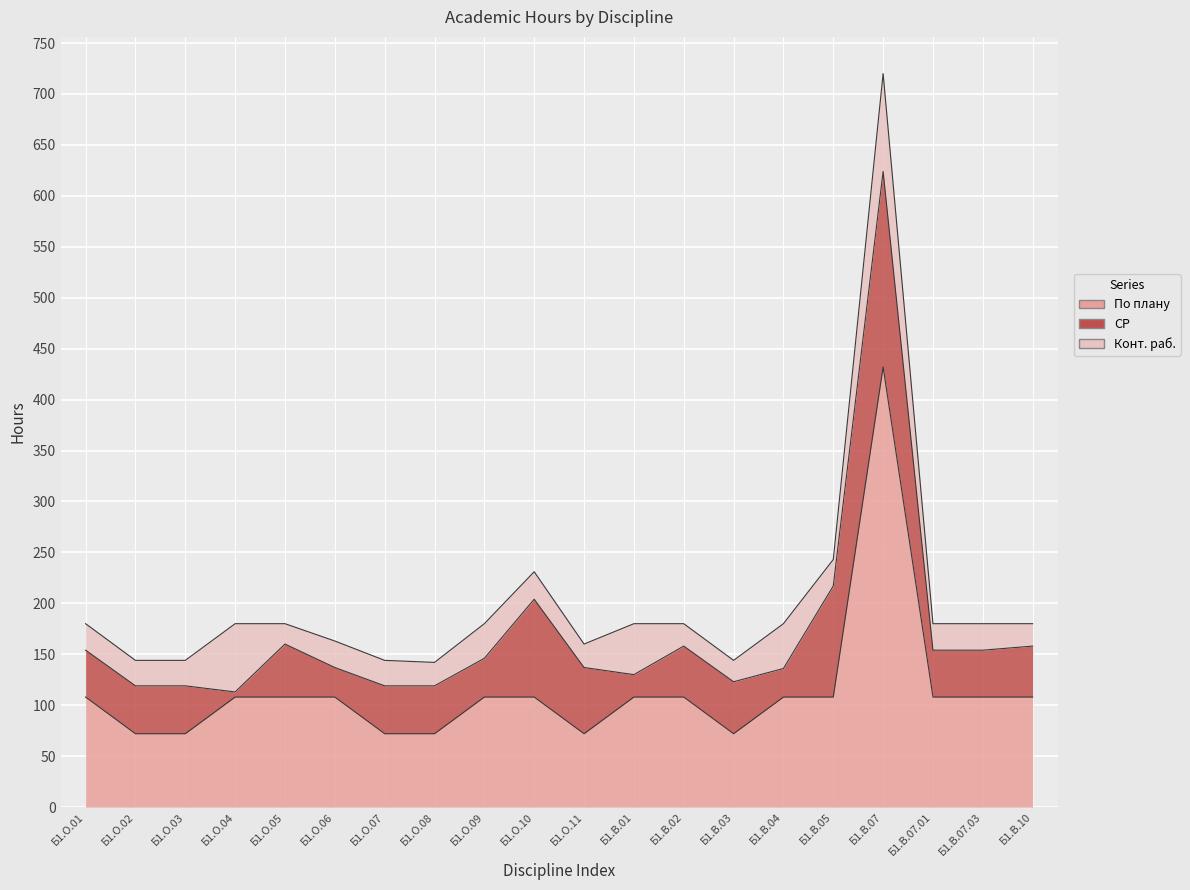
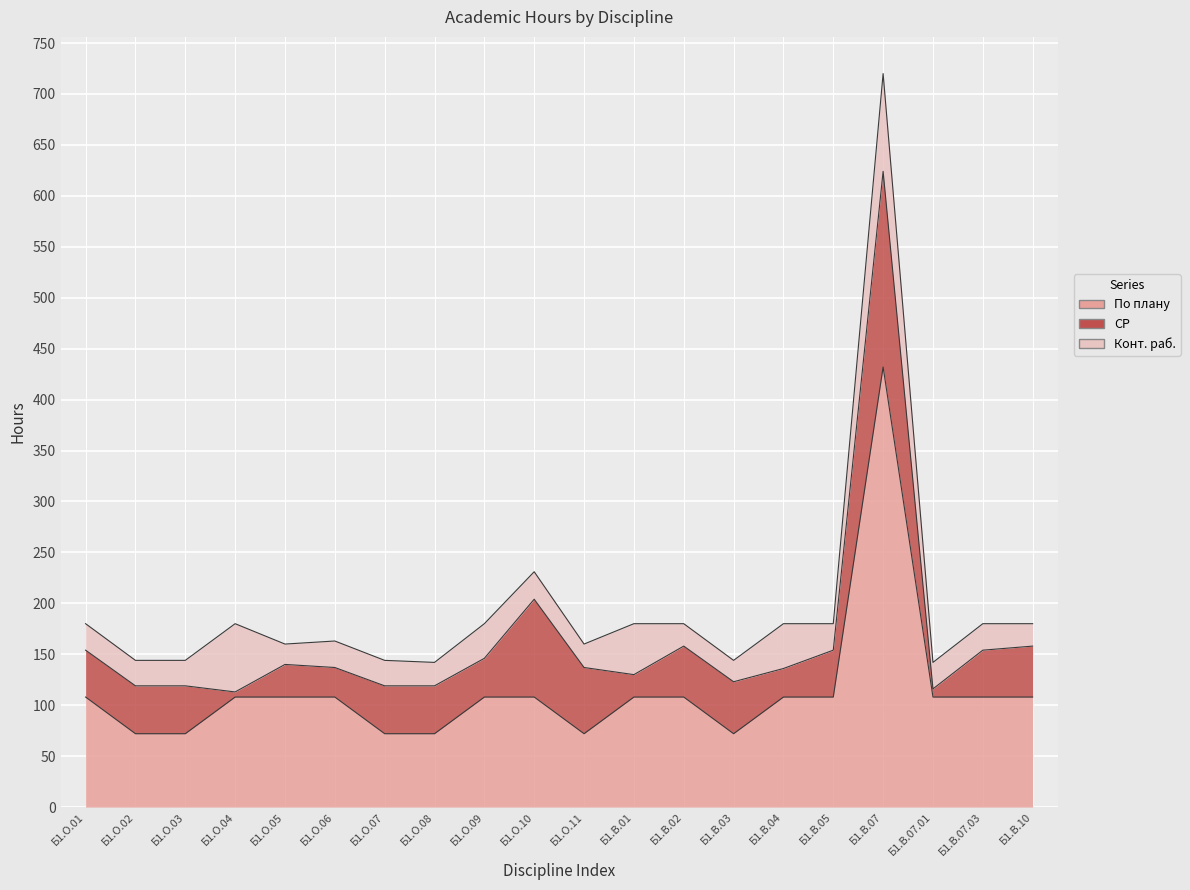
СР, Б1.О.05: 52 -> 32
СР, Б1.В.05: 109 -> 46
СР, Б1.В.07.01: 46 -> 8
